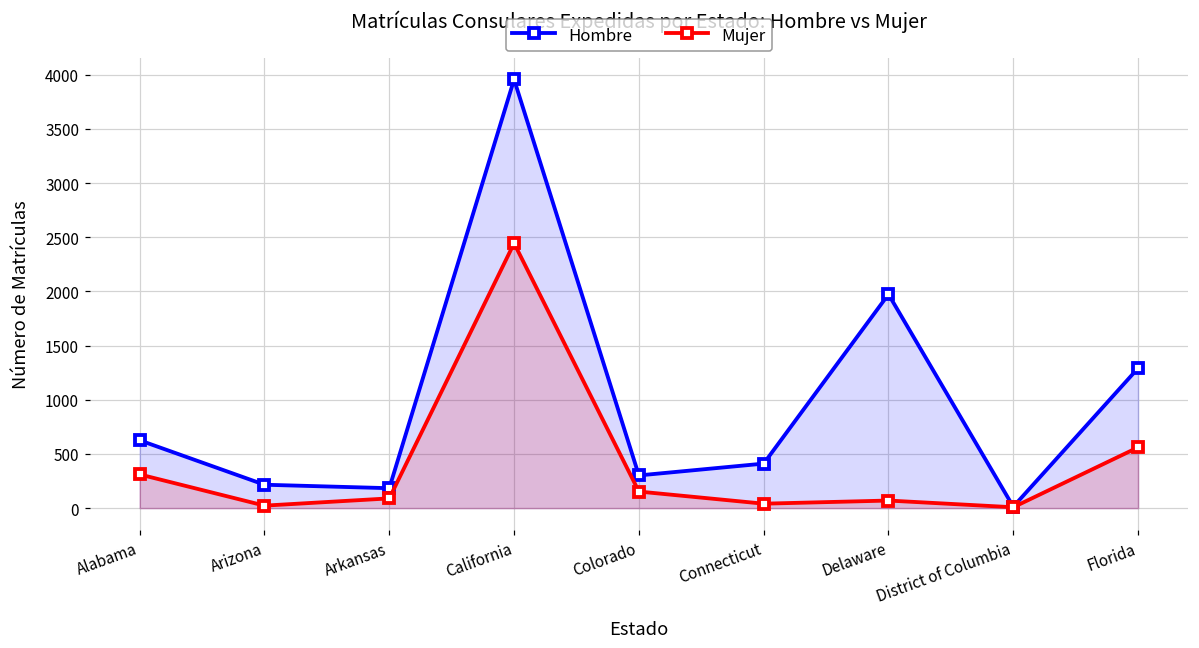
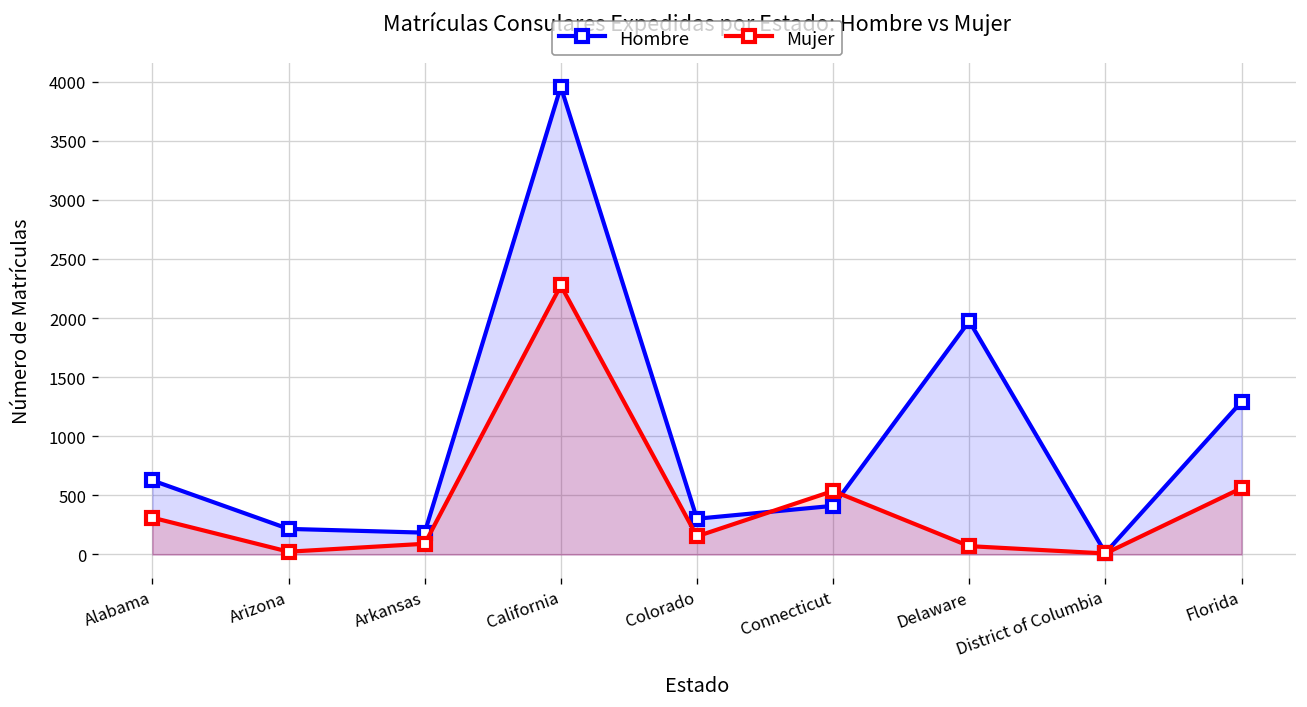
Mujer, California: 2400 -> 2300
Mujer, Connecticut: 0 -> 500
